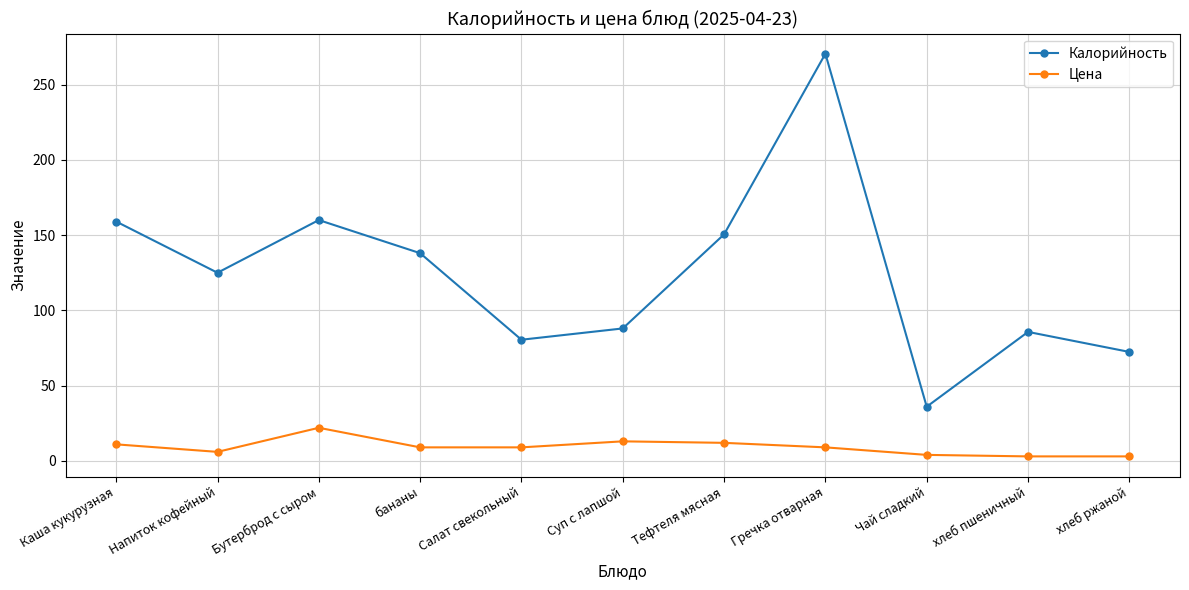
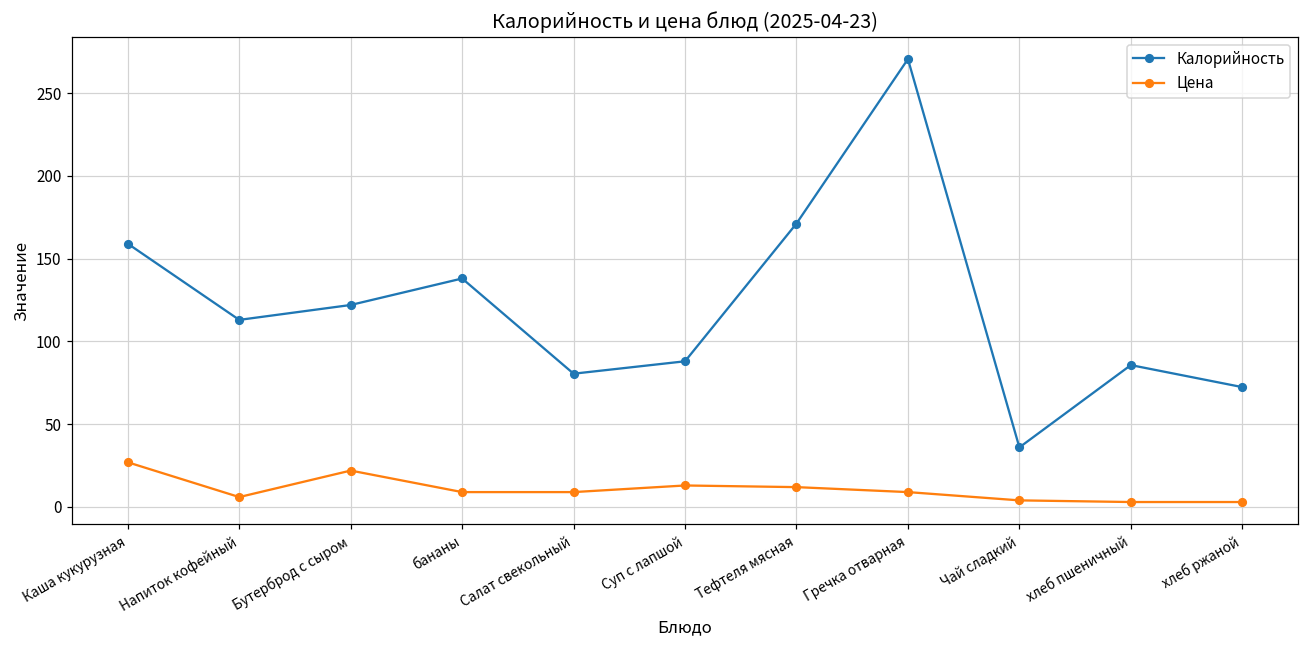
Цена, Каша кукурузная: 11 -> 27
Калорийность, Напиток кофейный: 125 -> 113
Калорийность, Бутерброд с сыром: 160 -> 122
Калорийность, Тефтеля мясная: 151 -> 171
